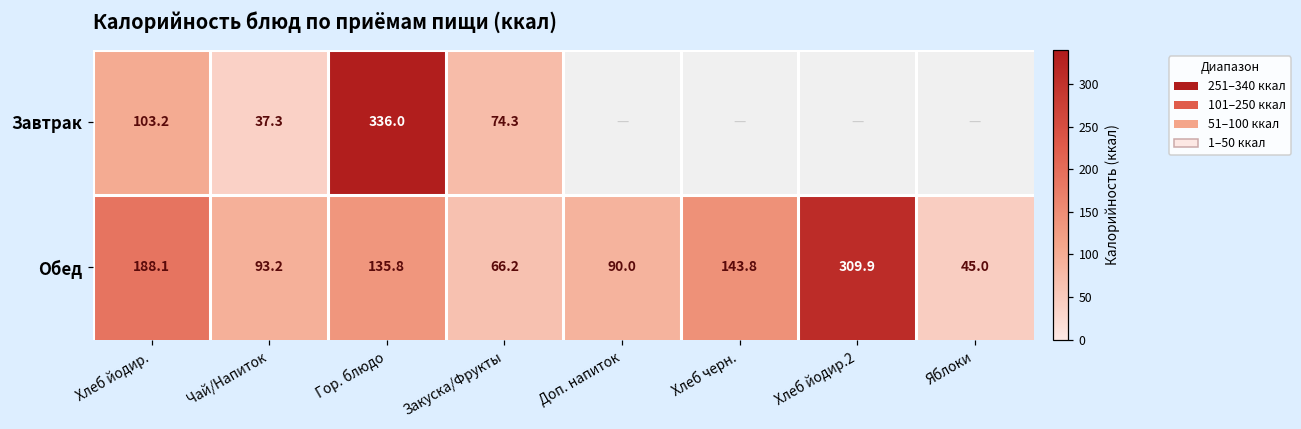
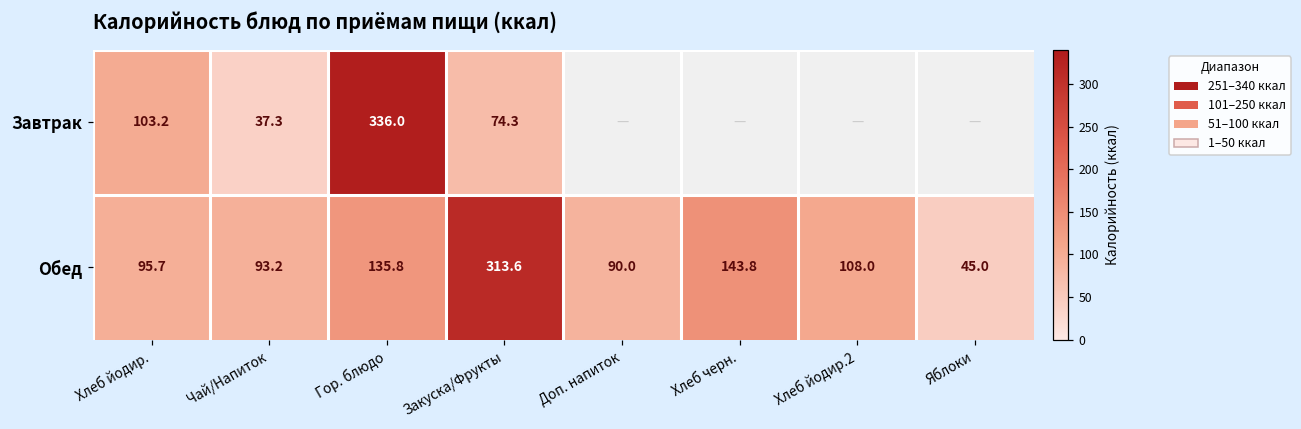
Обед, Хлеб йодир.: 188.1 -> 95.7
Обед, Закуска/Фрукты: 66.2 -> 313.6
Обед, Хлеб йодир.2: 309.9 -> 108.0
